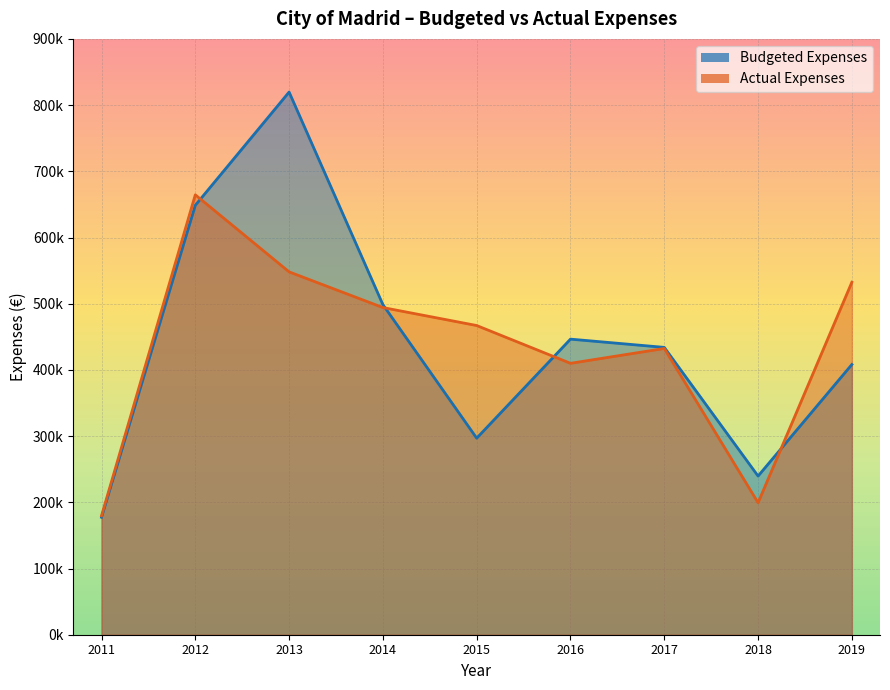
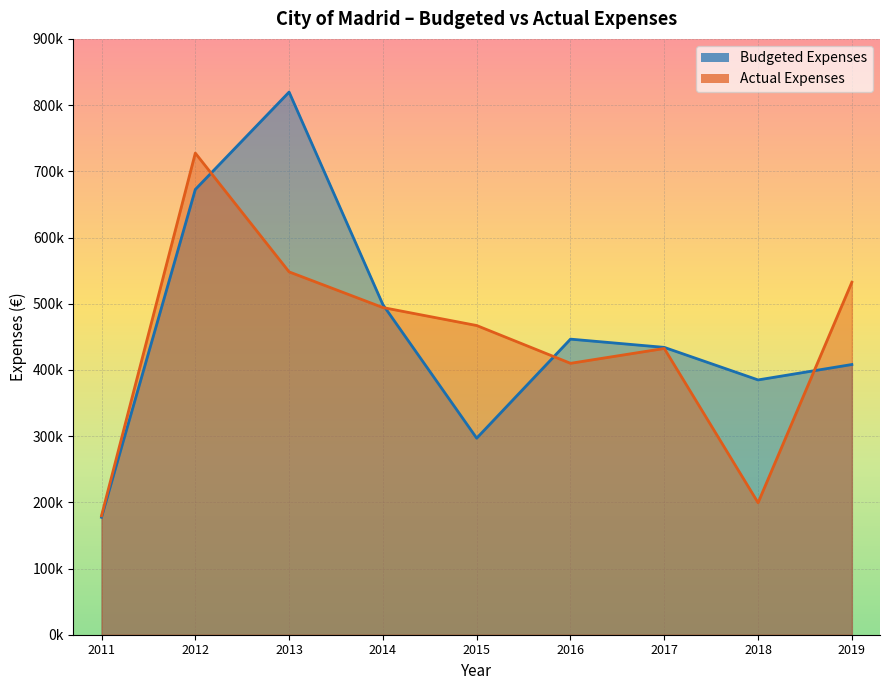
Budgeted Expenses, 2012: 650000 -> 670000
Actual Expenses, 2012: 660000 -> 730000
Budgeted Expenses, 2018: 240000 -> 380000
